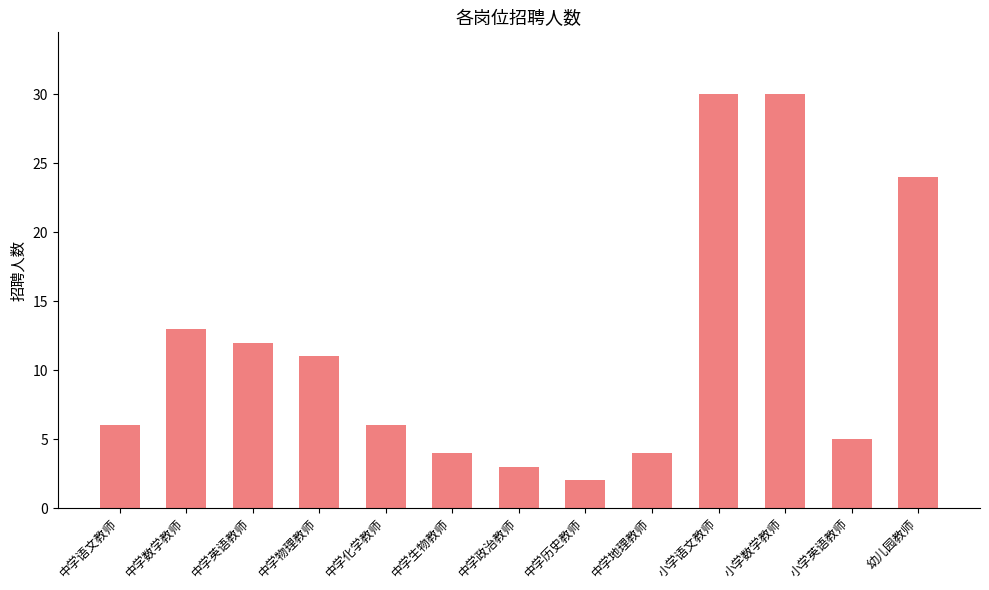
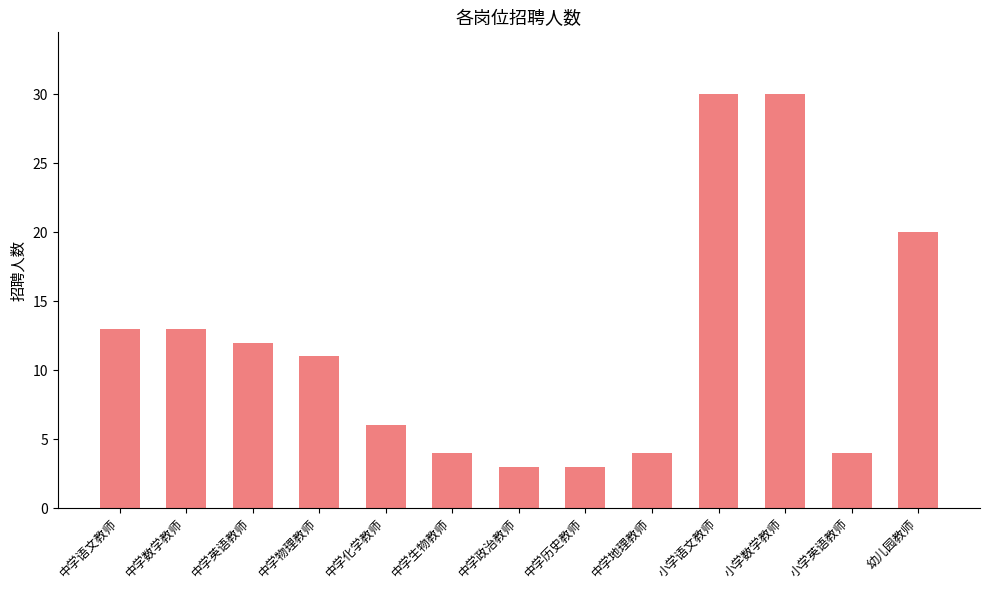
中学语文教师: 6 -> 13
中学历史教师: 2 -> 3
小学英语教师: 5 -> 4
幼儿园教师: 24 -> 20
